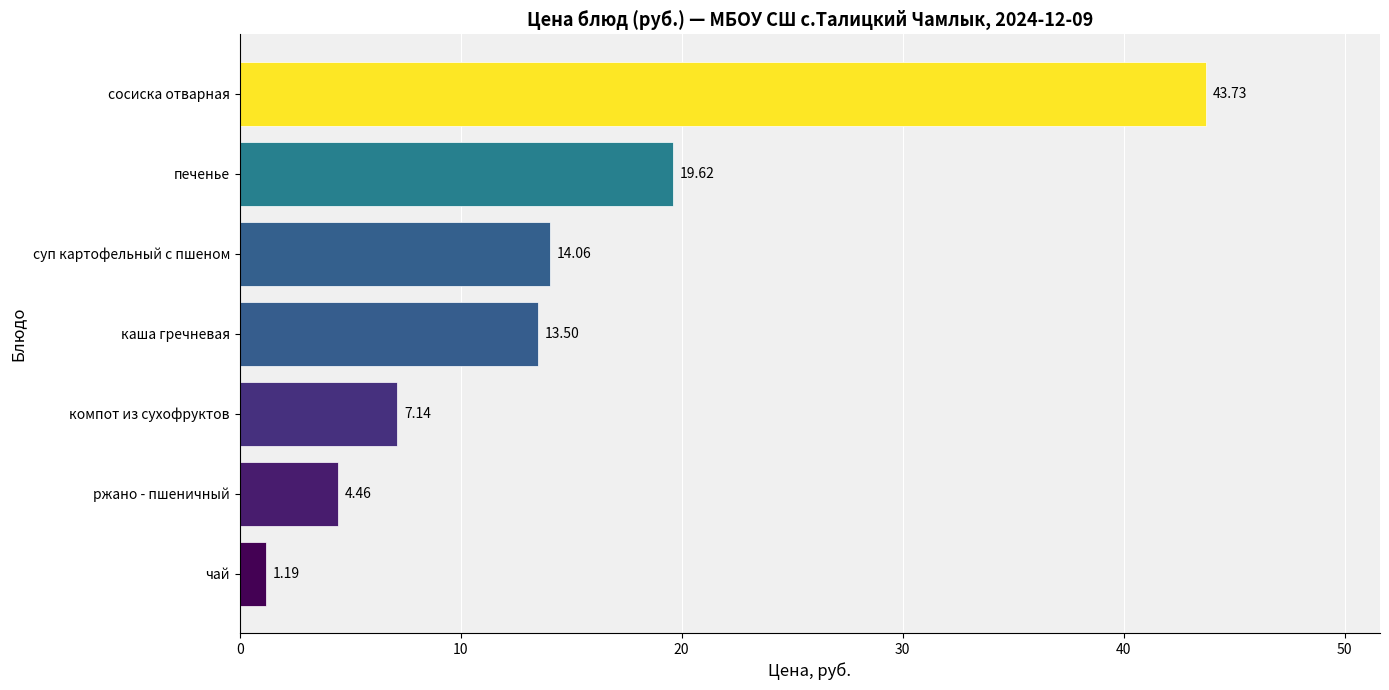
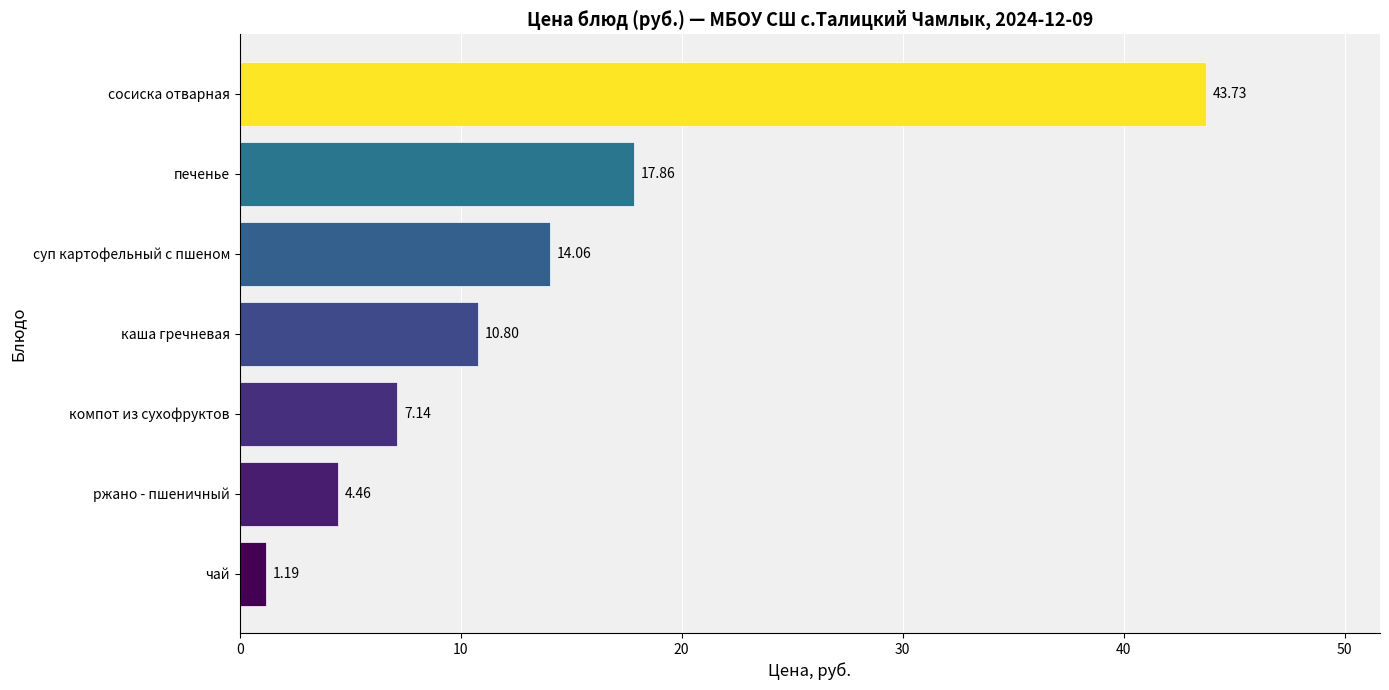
печенье: 19.62 -> 17.86
каша гречневая: 13.50 -> 10.80
